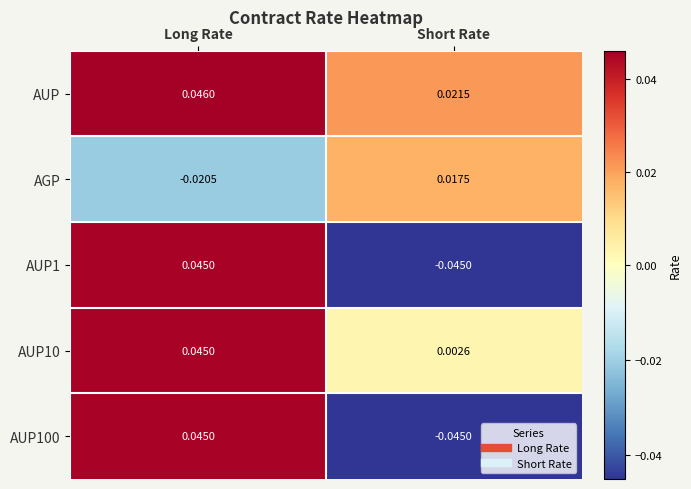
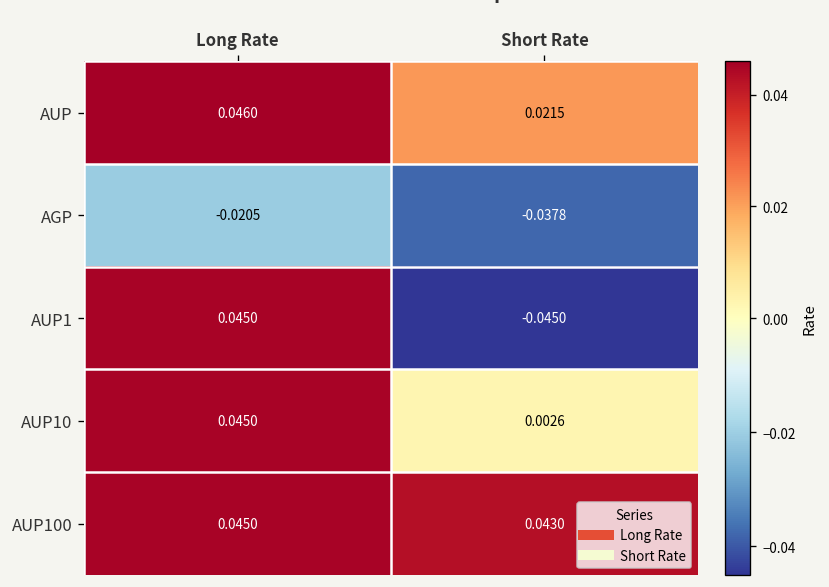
AGP, Short Rate: 0.0175 -> -0.0378
AUP100, Short Rate: -0.0450 -> 0.0430
